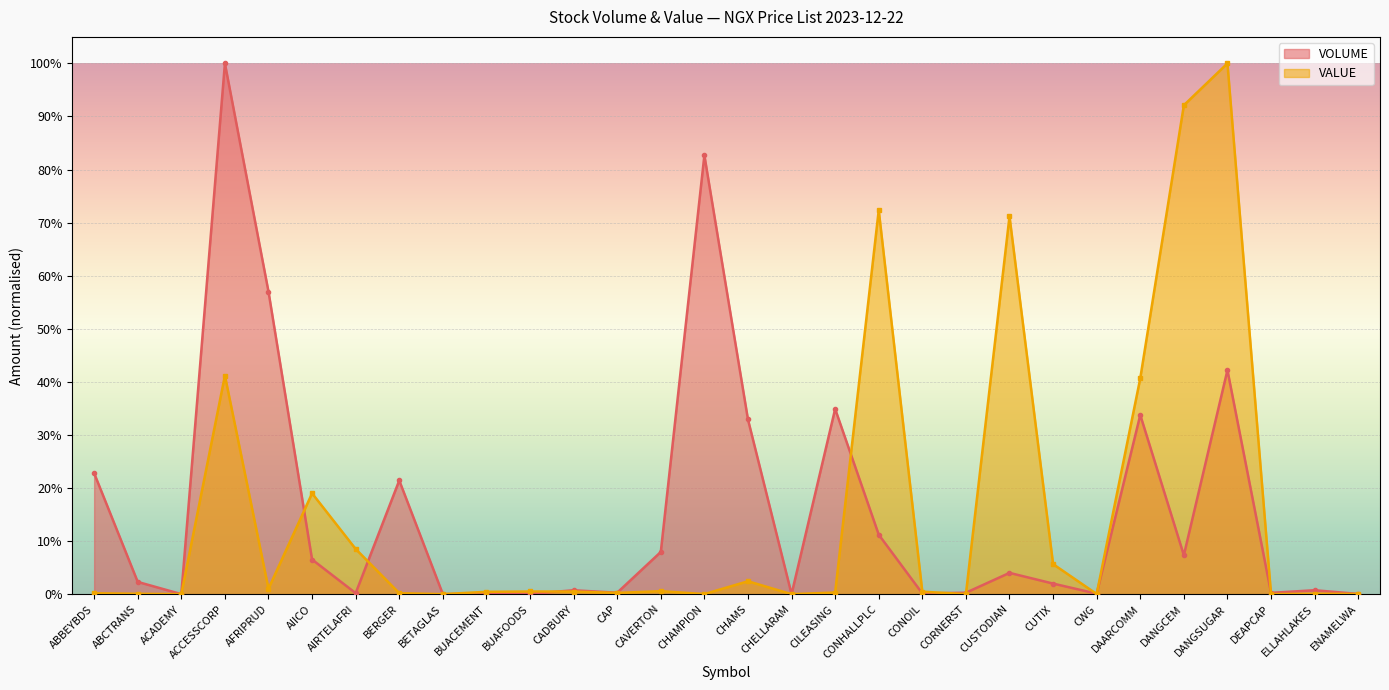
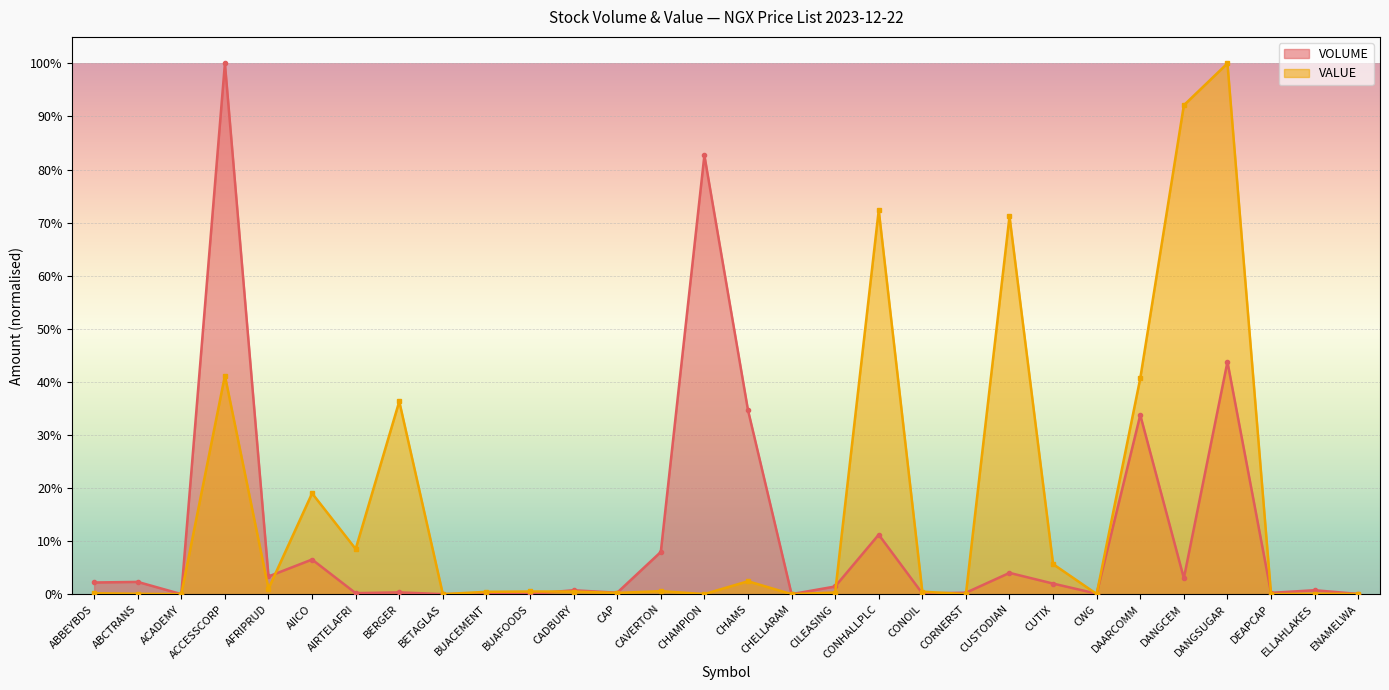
VOLUME, ABBEYBDS: 23% -> 2%
VOLUME, AFRIPRUD: 57% -> 3%
VOLUME, BERGER: 21% -> 0%
VALUE, BERGER: 0% -> 36%
VOLUME, CHAMS: 33% -> 35%
VOLUME, CILEASING: 35% -> 1%
VOLUME, DANGCEM: 7% -> 3%
VOLUME, DANGSUGAR: 42% -> 44%
